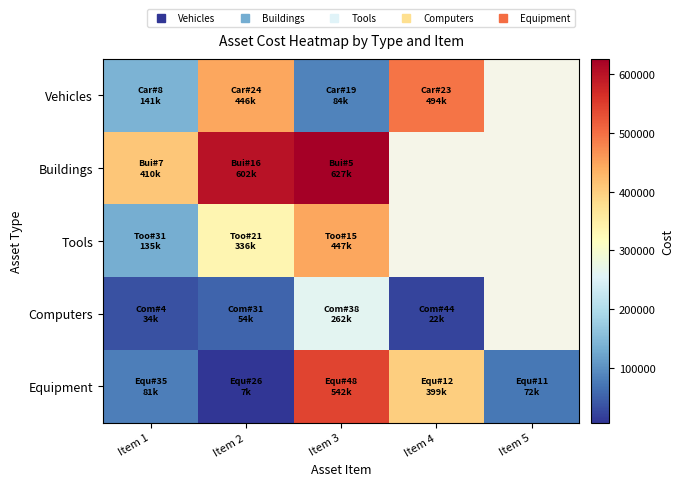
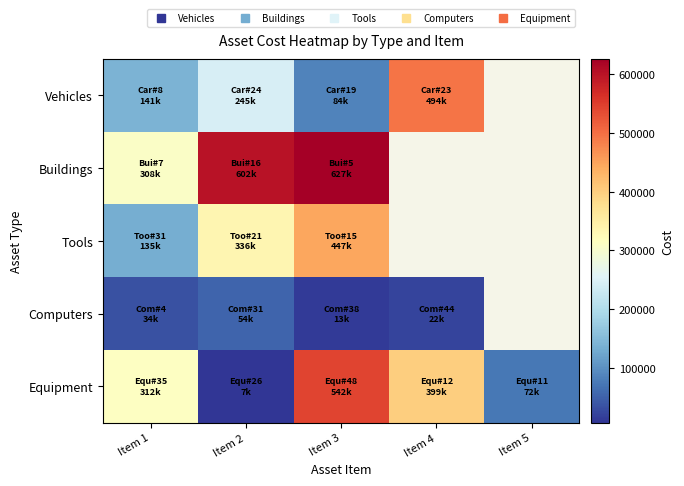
Vehicles, Item 2: 446k -> 245k
Buildings, Item 1: 410k -> 308k
Computers, Item 3: 262k -> 13k
Equipment, Item 1: 81k -> 312k
